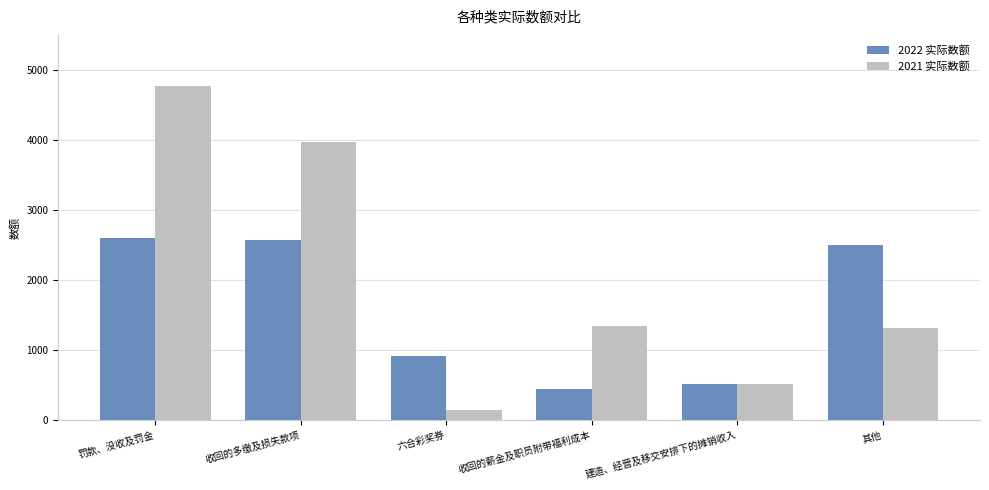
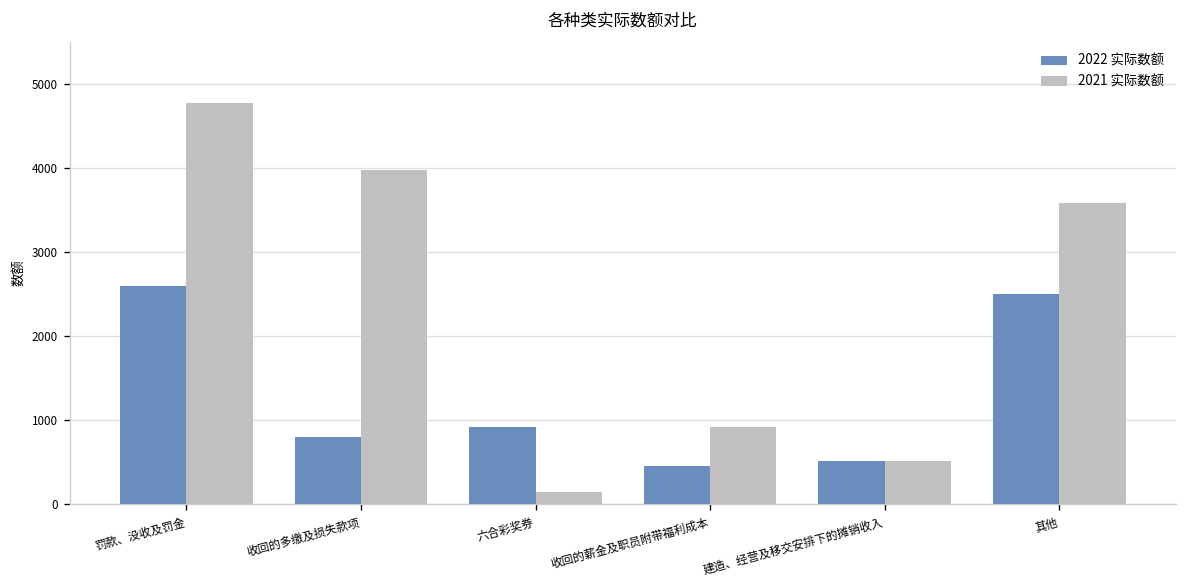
2022 实际数额, 收回的多缴及损失款项: 2600 -> 800
2021 实际数额, 收回的薪金及职员附带福利成本: 1300 -> 900
2021 实际数额, 其他: 1300 -> 3600
